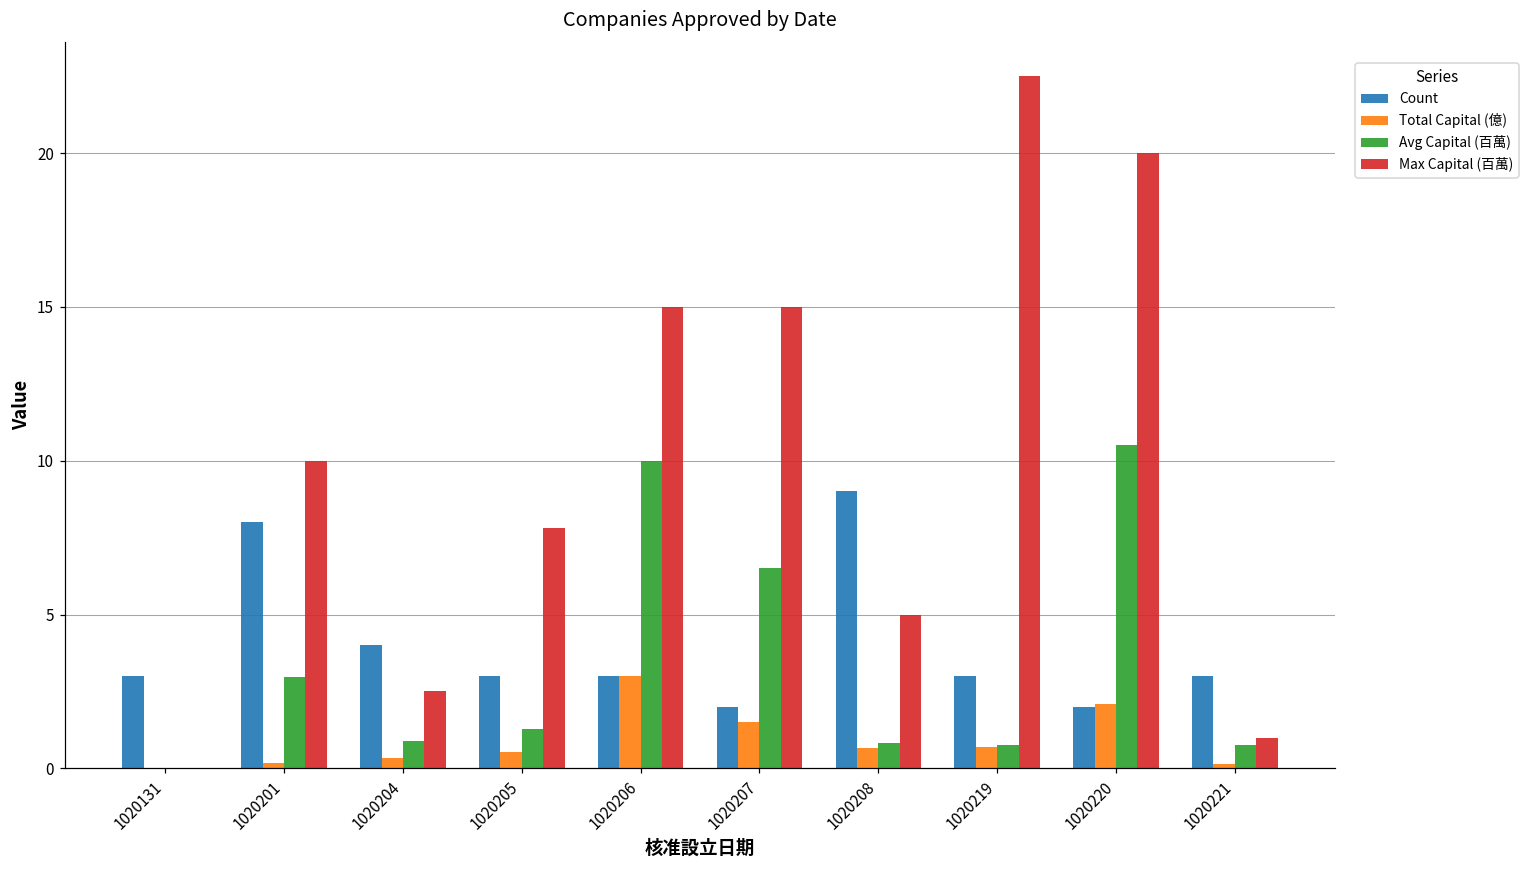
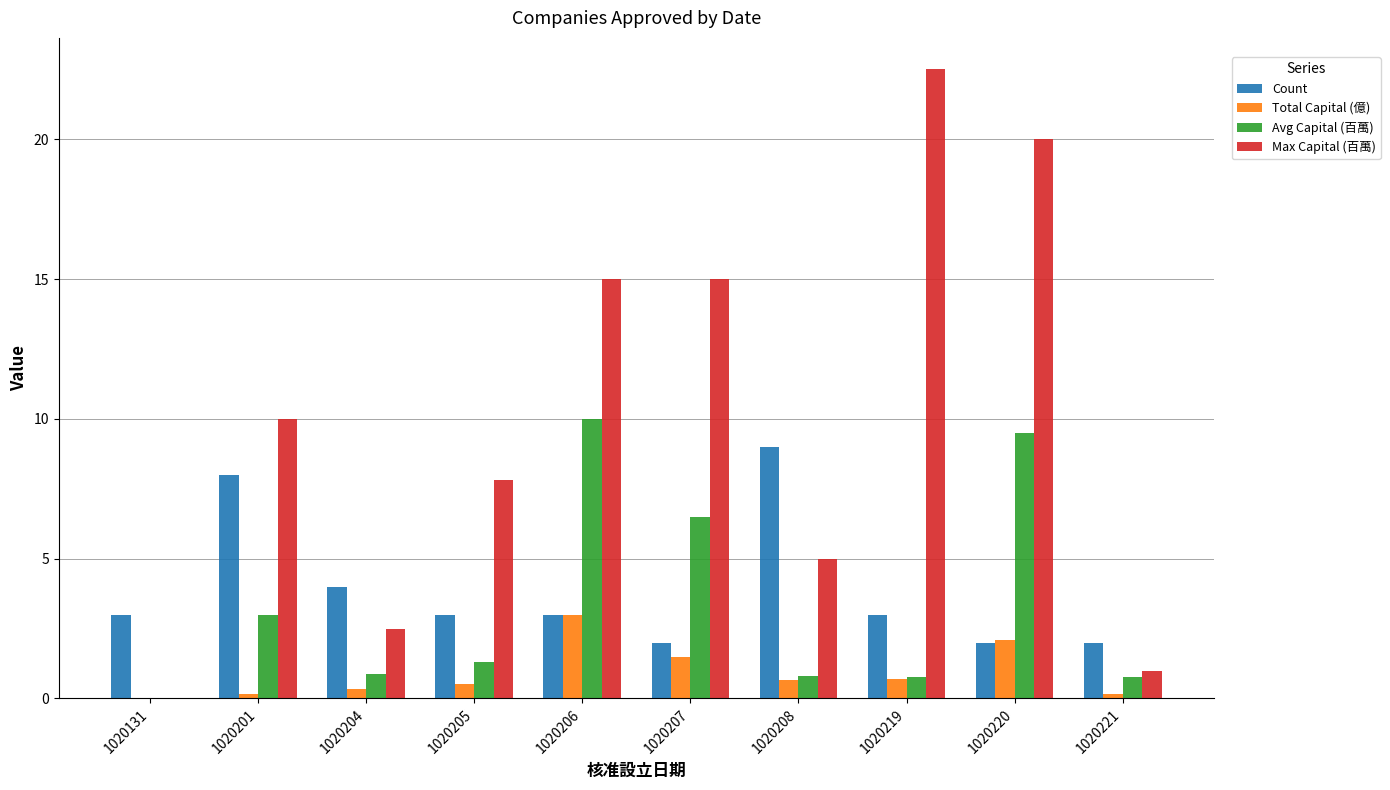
Avg Capital (百萬), 1020220: 10.5 -> 9.5
Count, 1020221: 3 -> 2
